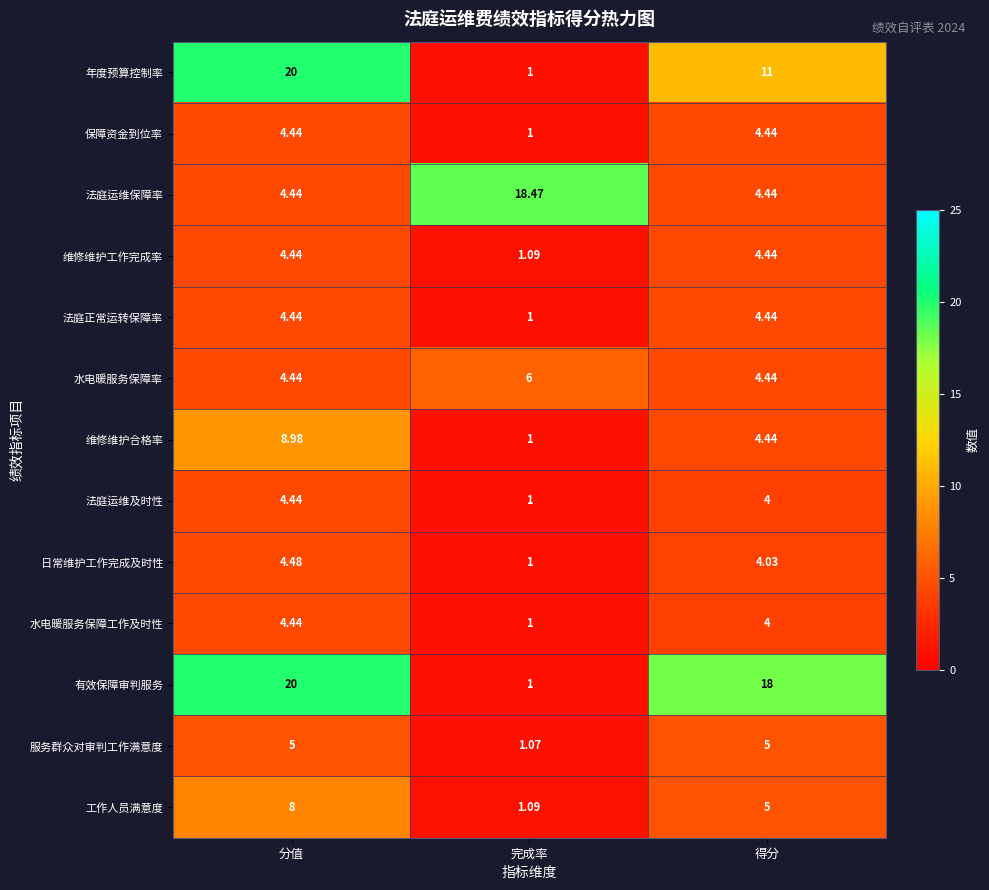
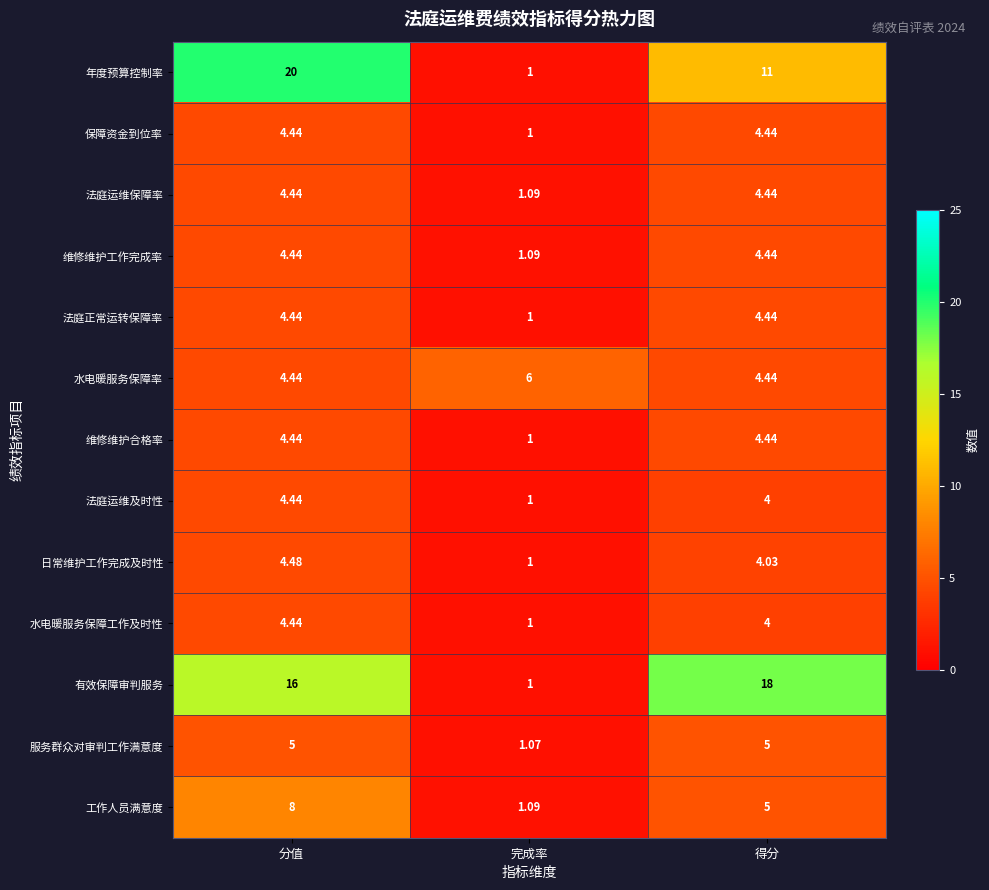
法庭运维保障率, 完成率: 18.47 -> 1.09
维修维护合格率, 分值: 8.98 -> 4.44
有效保障审判服务, 分值: 20 -> 16
